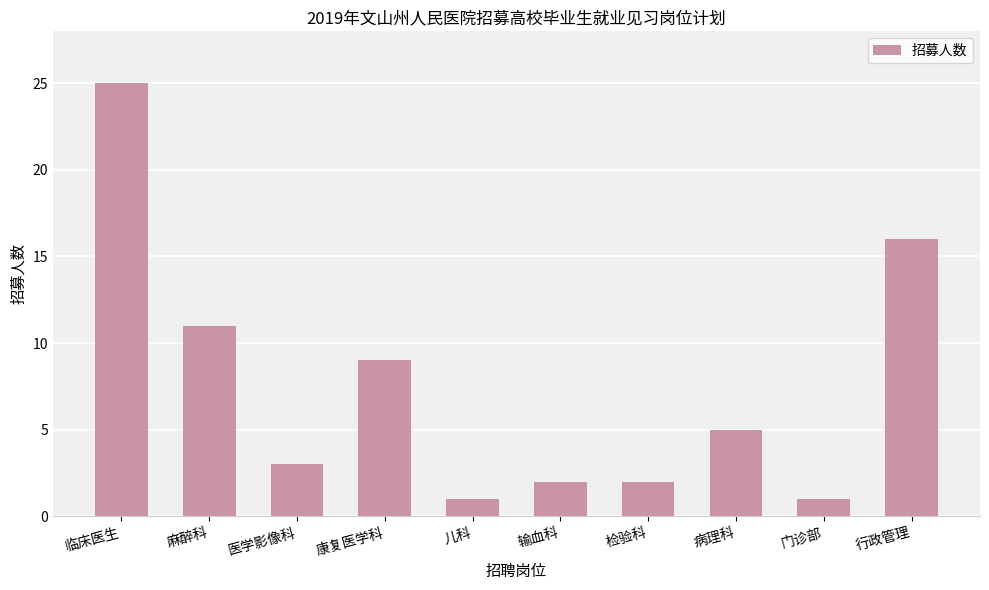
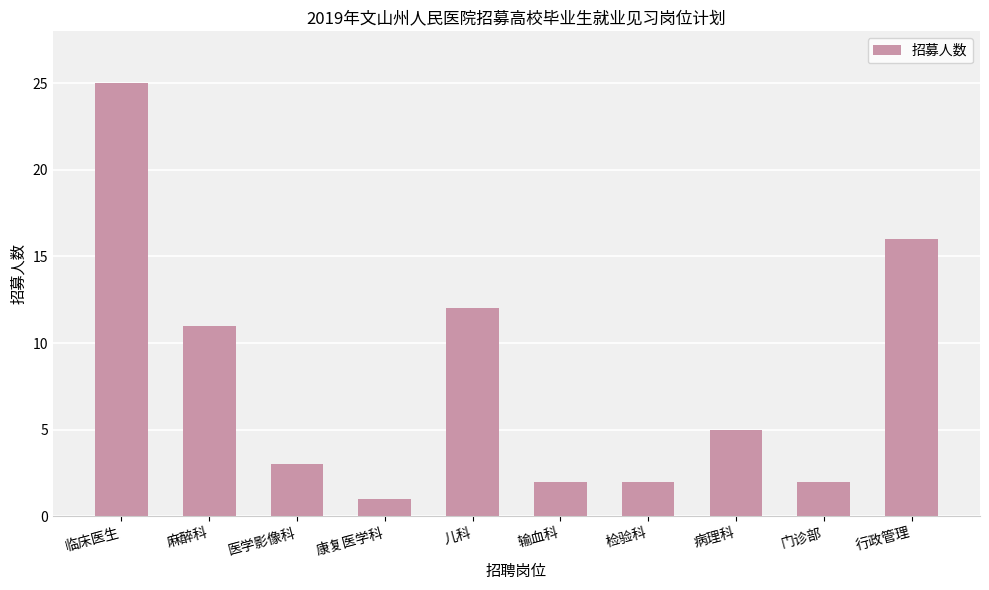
康复医学科: 9 -> 1
儿科: 1 -> 12
门诊部: 1 -> 2
